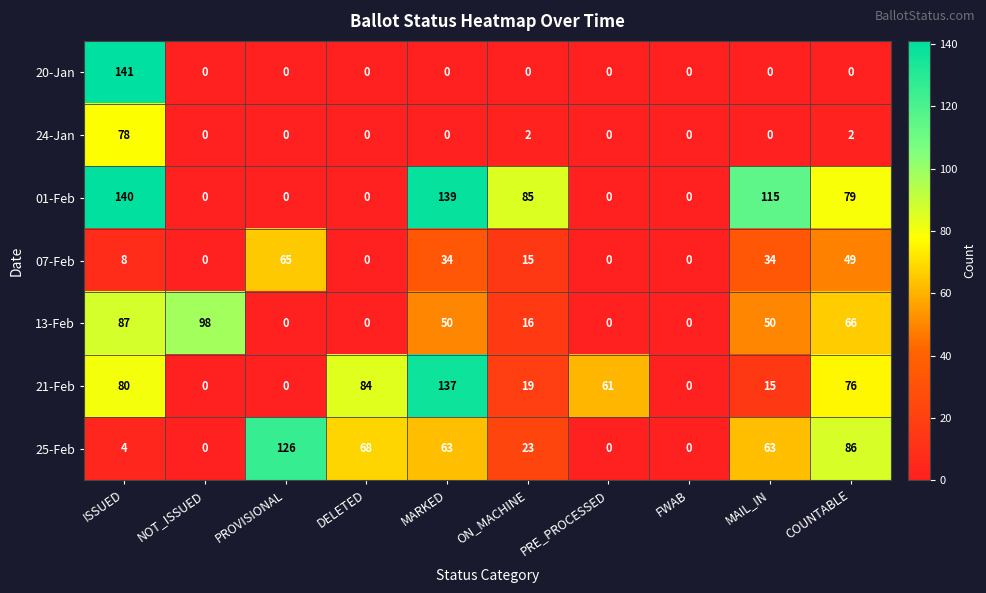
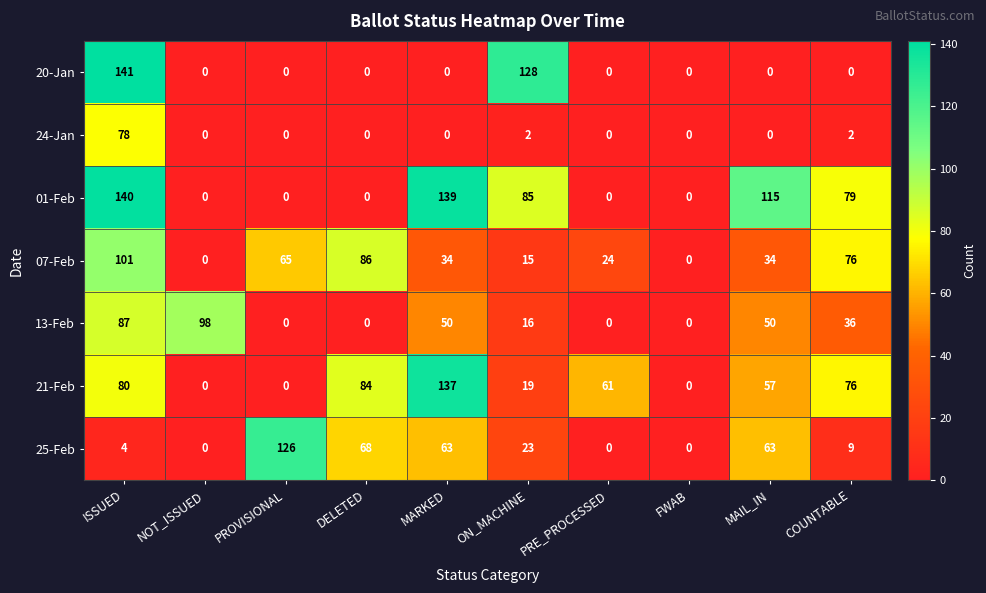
20-Jan, ON_MACHINE: 0 -> 128
07-Feb, ISSUED: 8 -> 101
07-Feb, DELETED: 0 -> 86
07-Feb, PRE_PROCESSED: 0 -> 24
07-Feb, COUNTABLE: 49 -> 76
13-Feb, COUNTABLE: 66 -> 36
21-Feb, MAIL_IN: 15 -> 57
25-Feb, COUNTABLE: 86 -> 9
